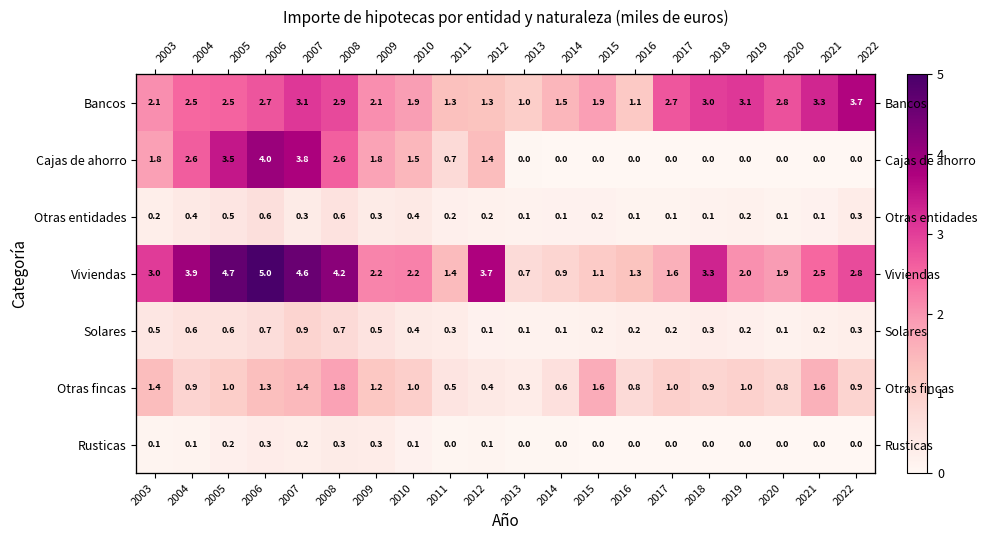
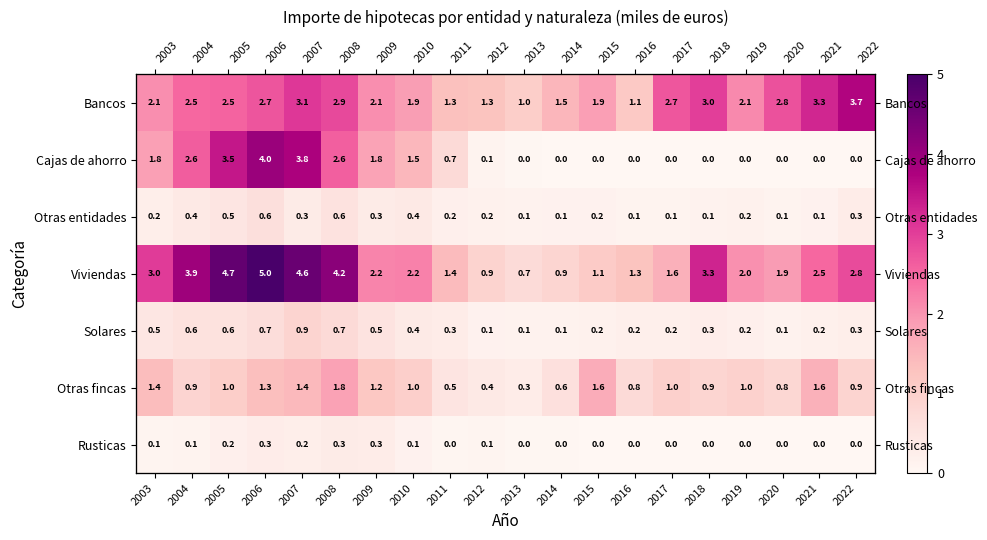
Bancos, 2019: 3.1 -> 2.1
Cajas de ahorro, 2012: 1.4 -> 0.1
Viviendas, 2012: 3.7 -> 0.9
